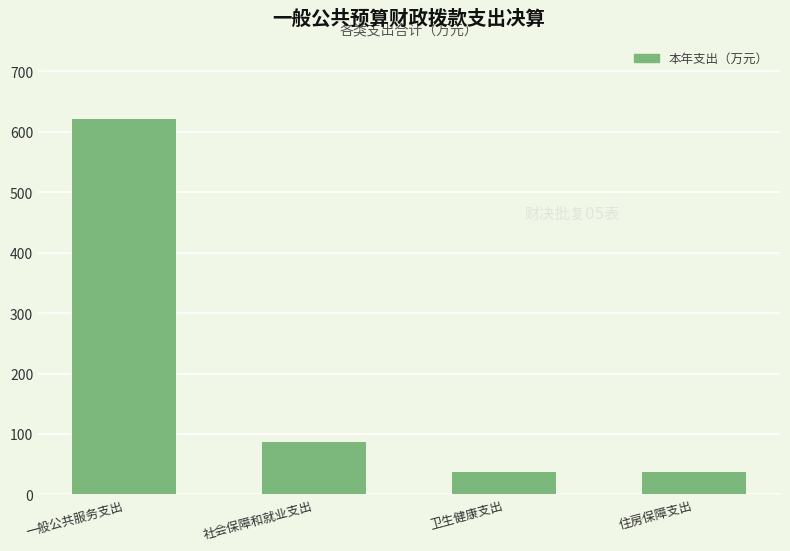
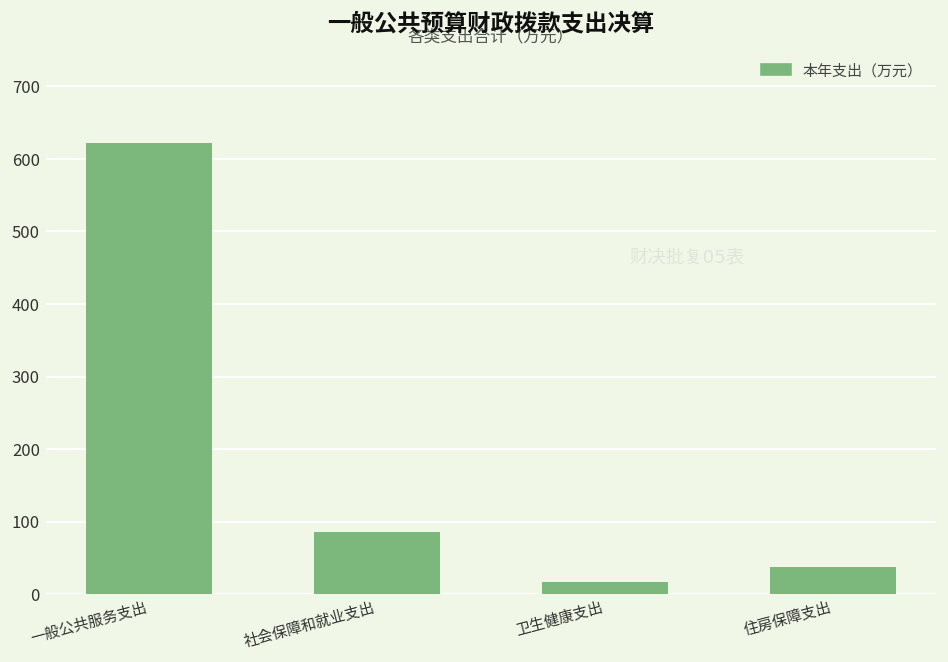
卫生健康支出: 40 -> 20
